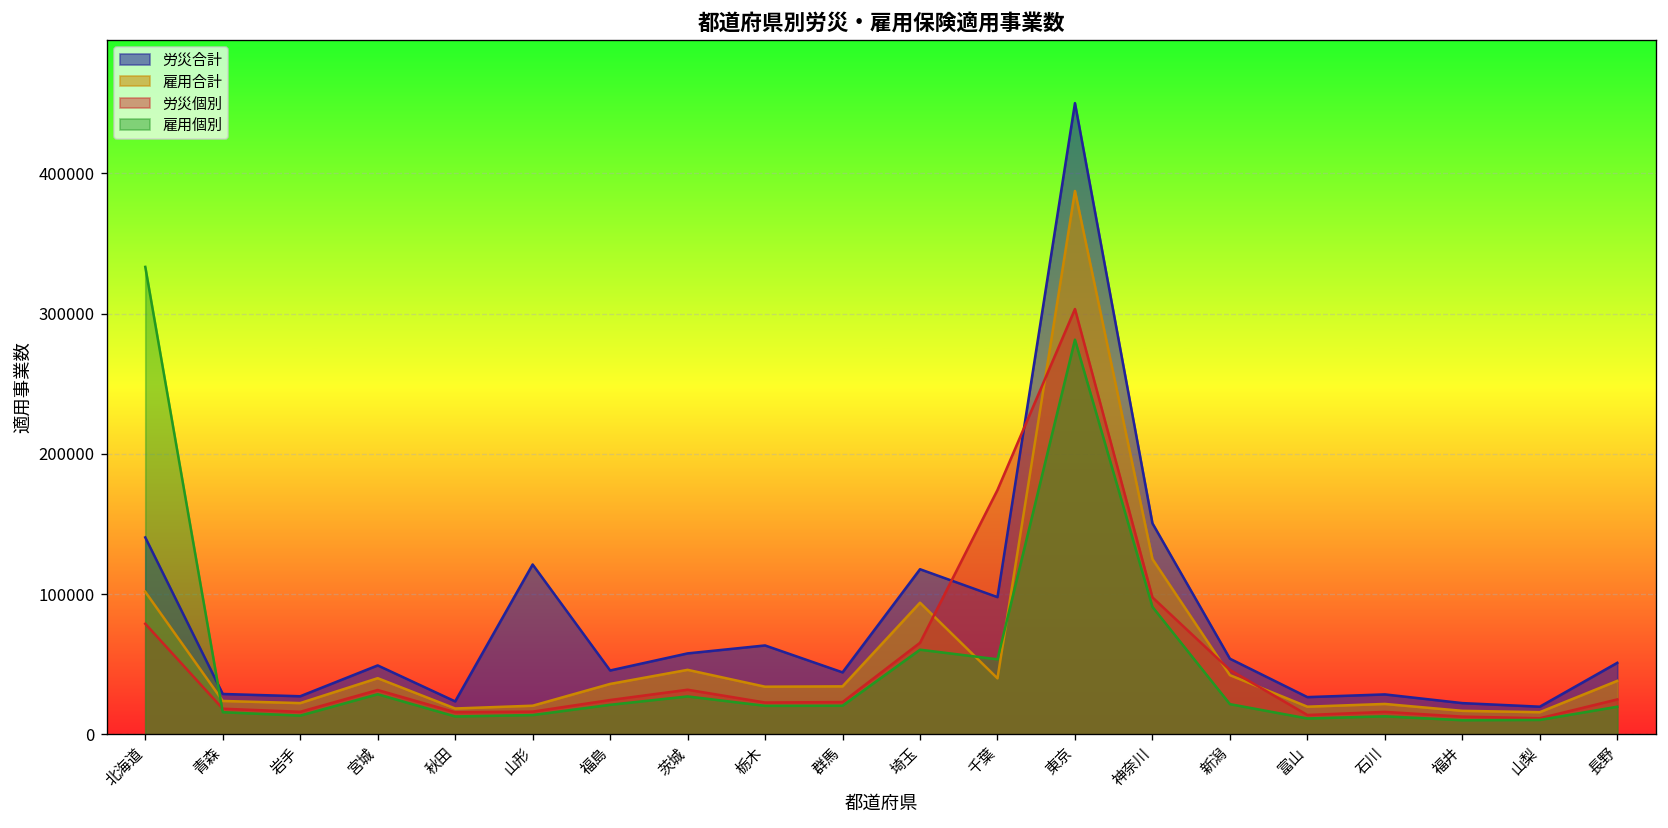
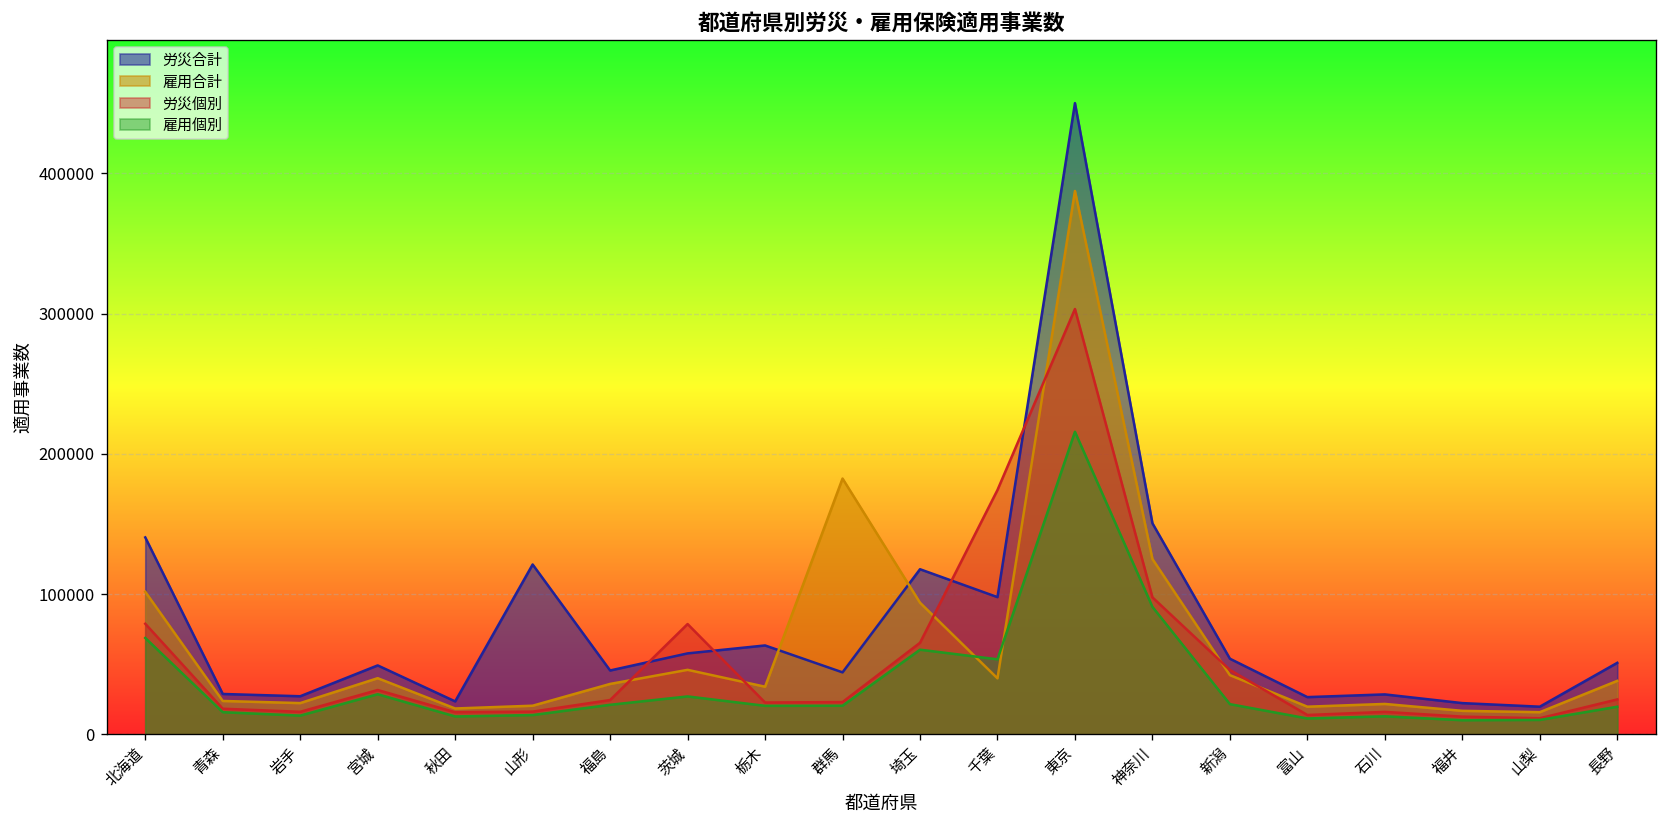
雇用個別, 北海道: 333000 -> 69000
労災個別, 茨城: 32000 -> 79000
雇用合計, 群馬: 34000 -> 182000
雇用個別, 東京: 281000 -> 216000
